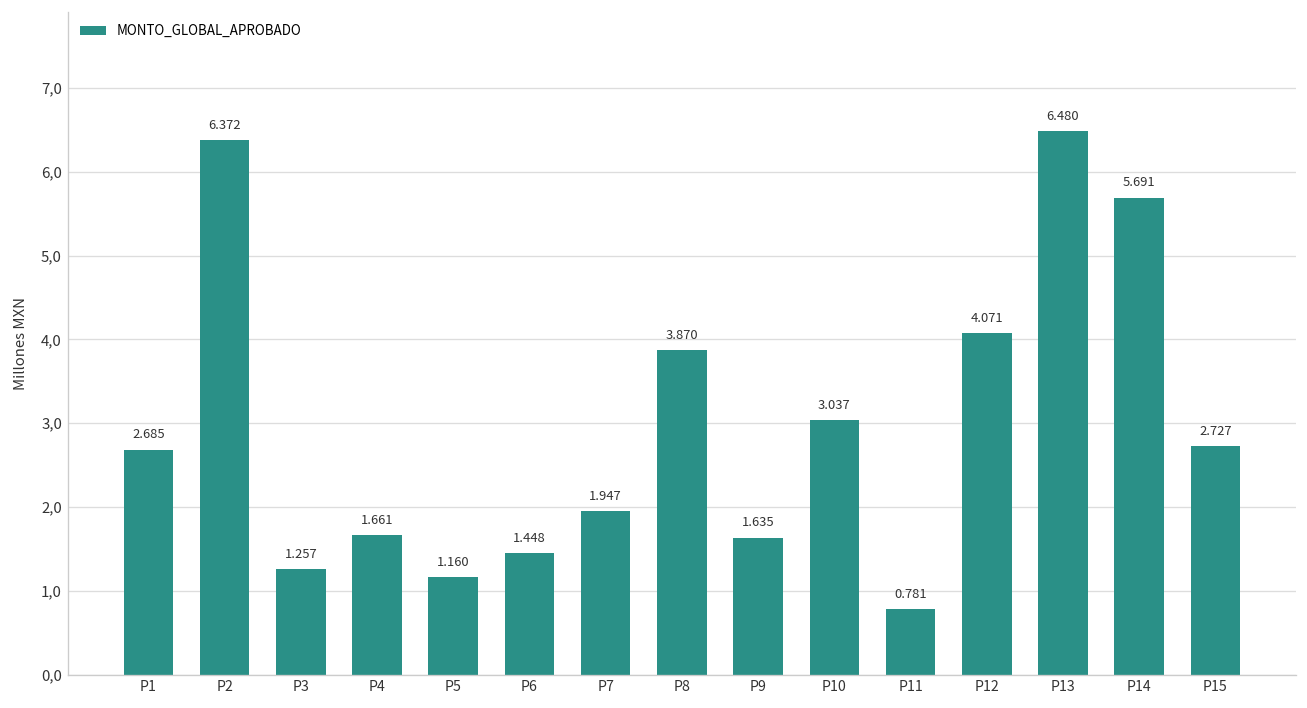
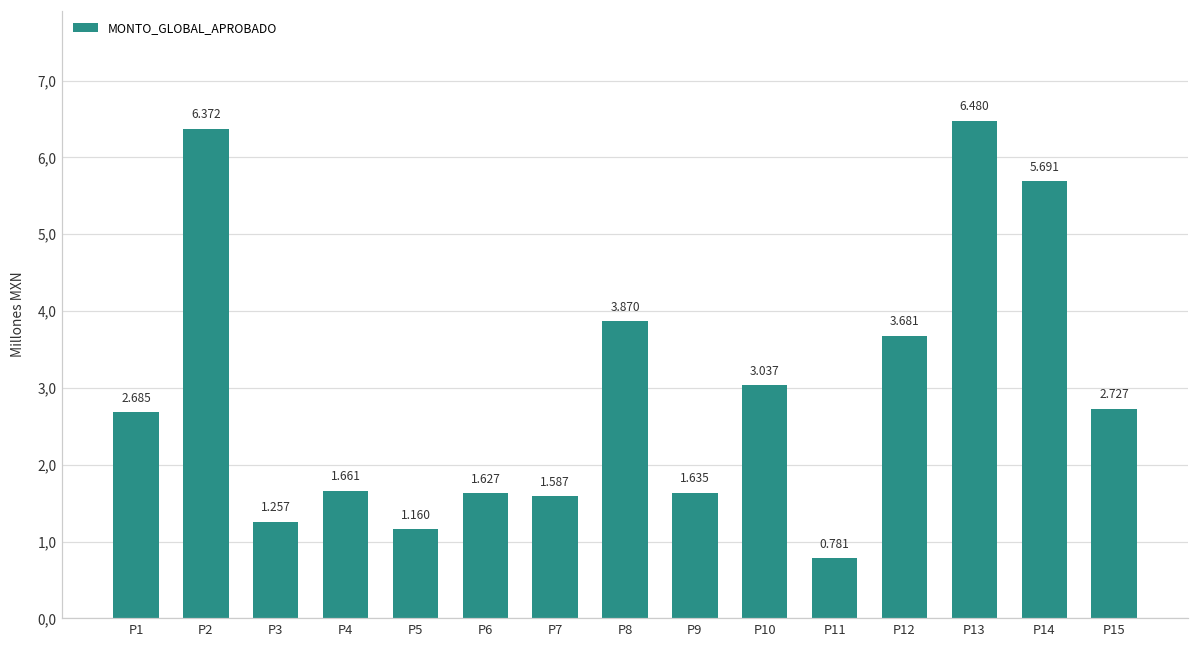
P6: 1.448 -> 1.627
P7: 1.947 -> 1.587
P12: 4.071 -> 3.681
